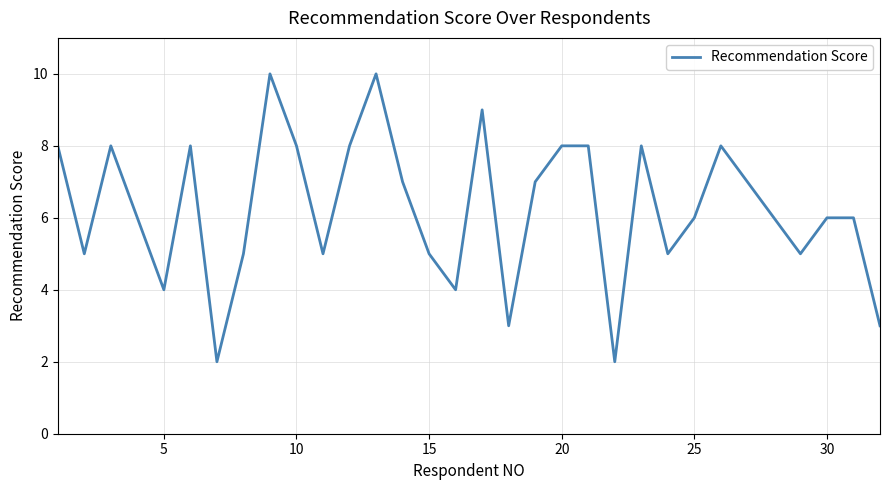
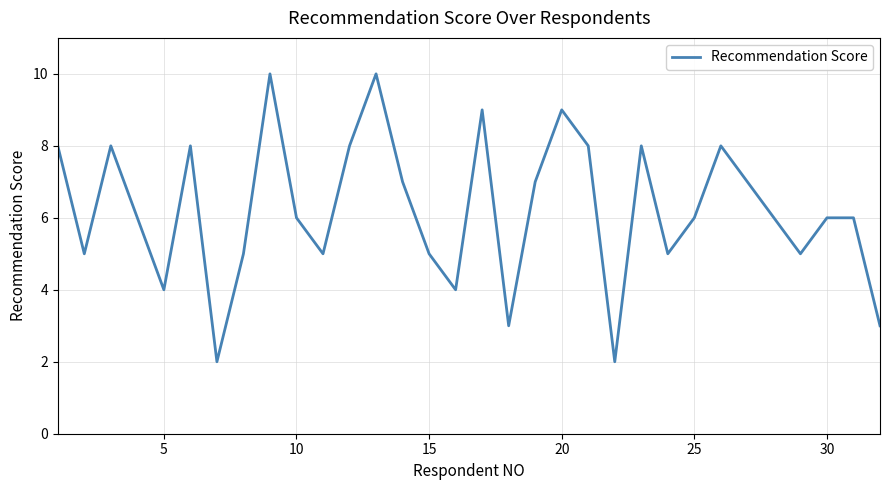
10: 8 -> 6
20: 8 -> 9
